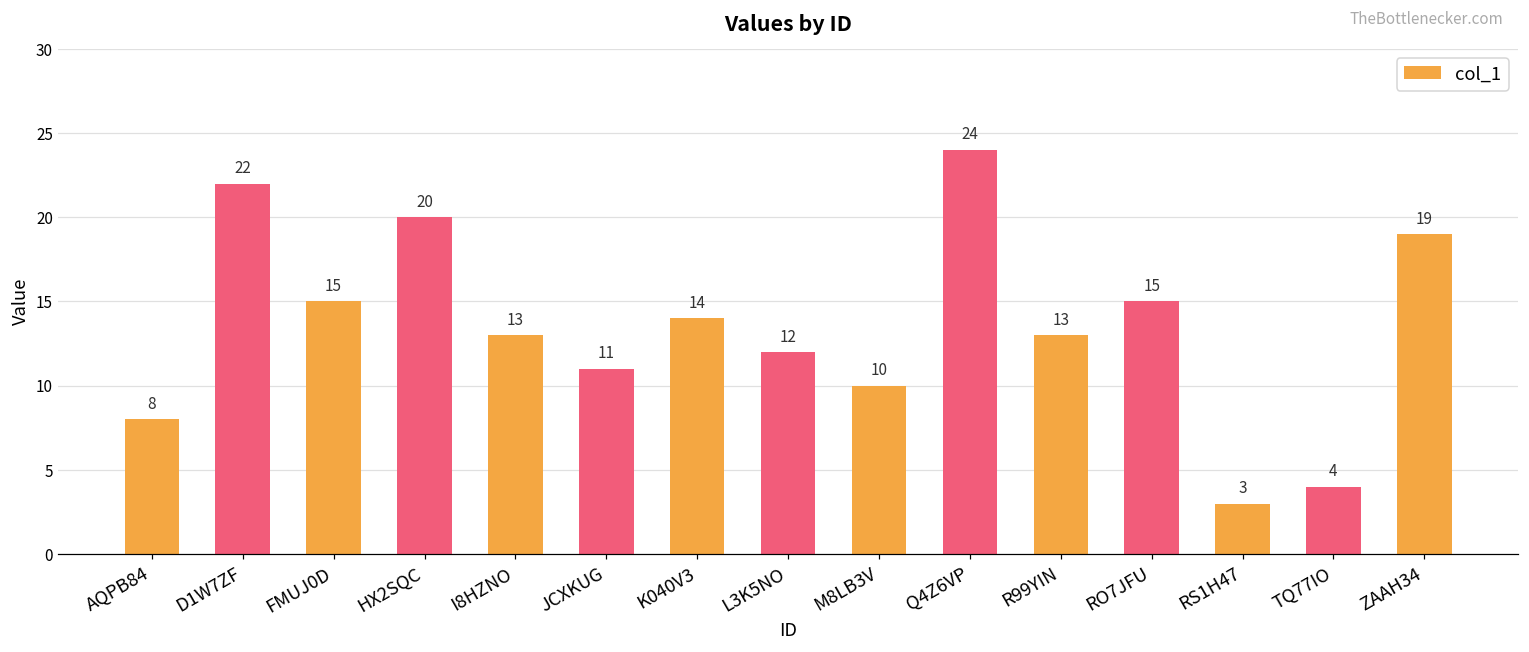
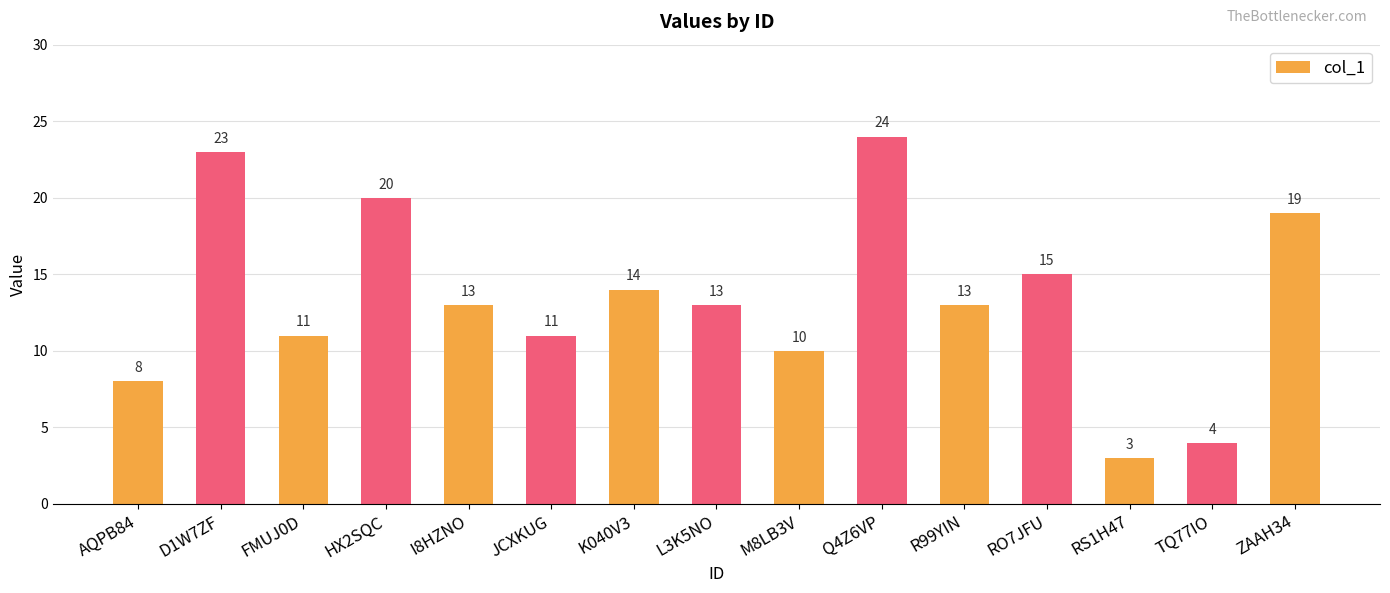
D1W7ZF: 22 -> 23
FMUJ0D: 15 -> 11
L3K5NO: 12 -> 13
